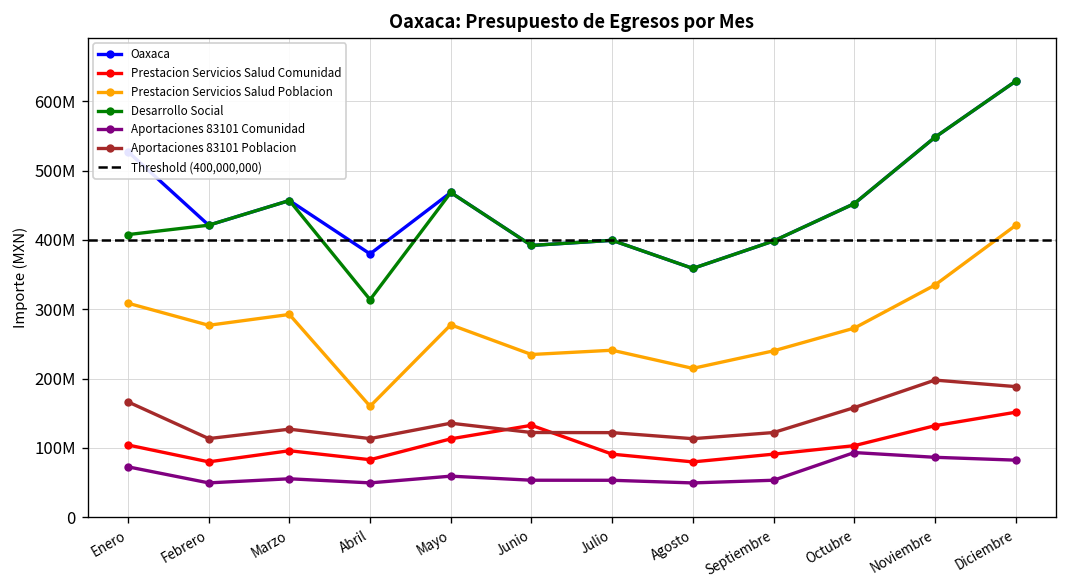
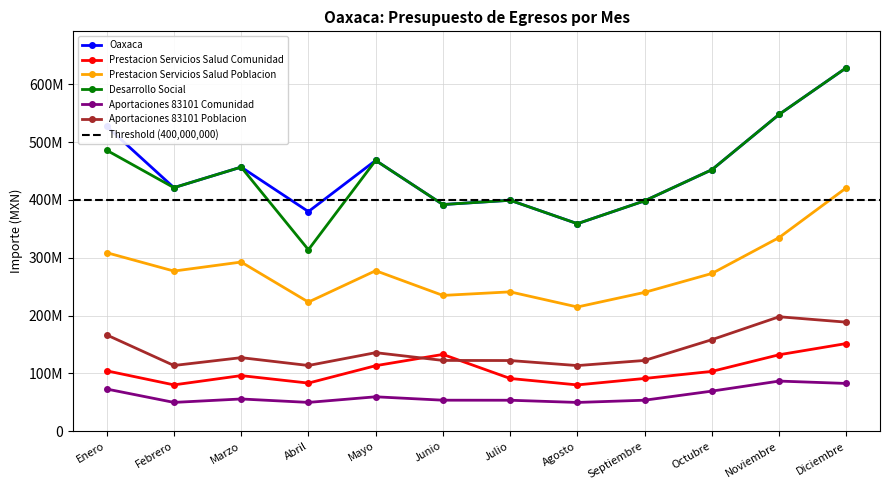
Desarrollo Social, Enero: 410000000 -> 490000000
Prestacion Servicios Salud Poblacion, Abril: 160000000 -> 220000000
Aportaciones 83101 Comunidad, Octubre: 90000000 -> 70000000
